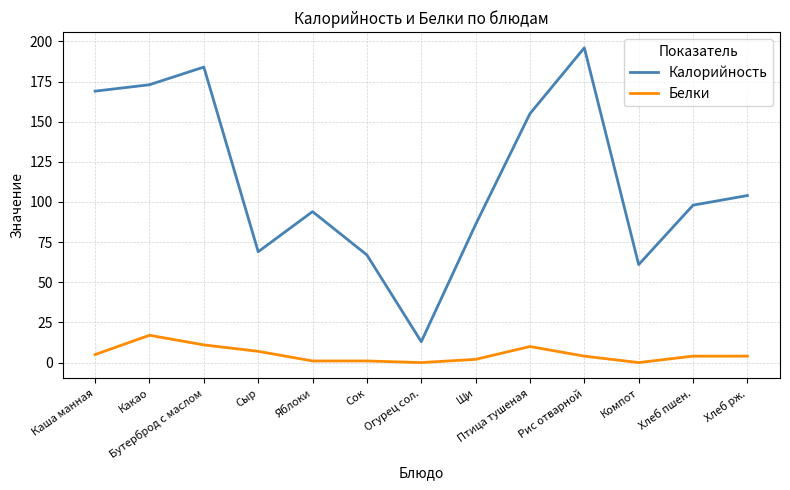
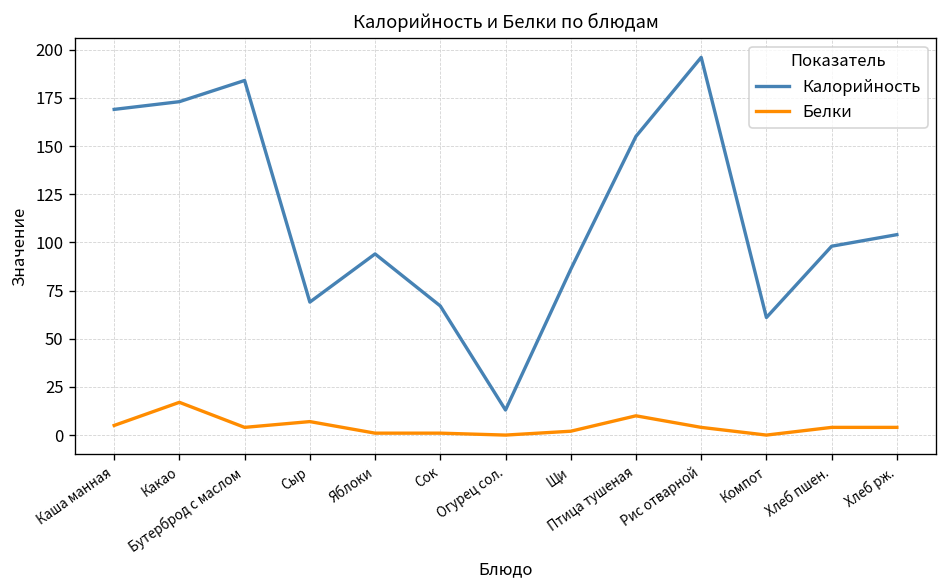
Белки, Бутерброд с маслом: 11 -> 4
